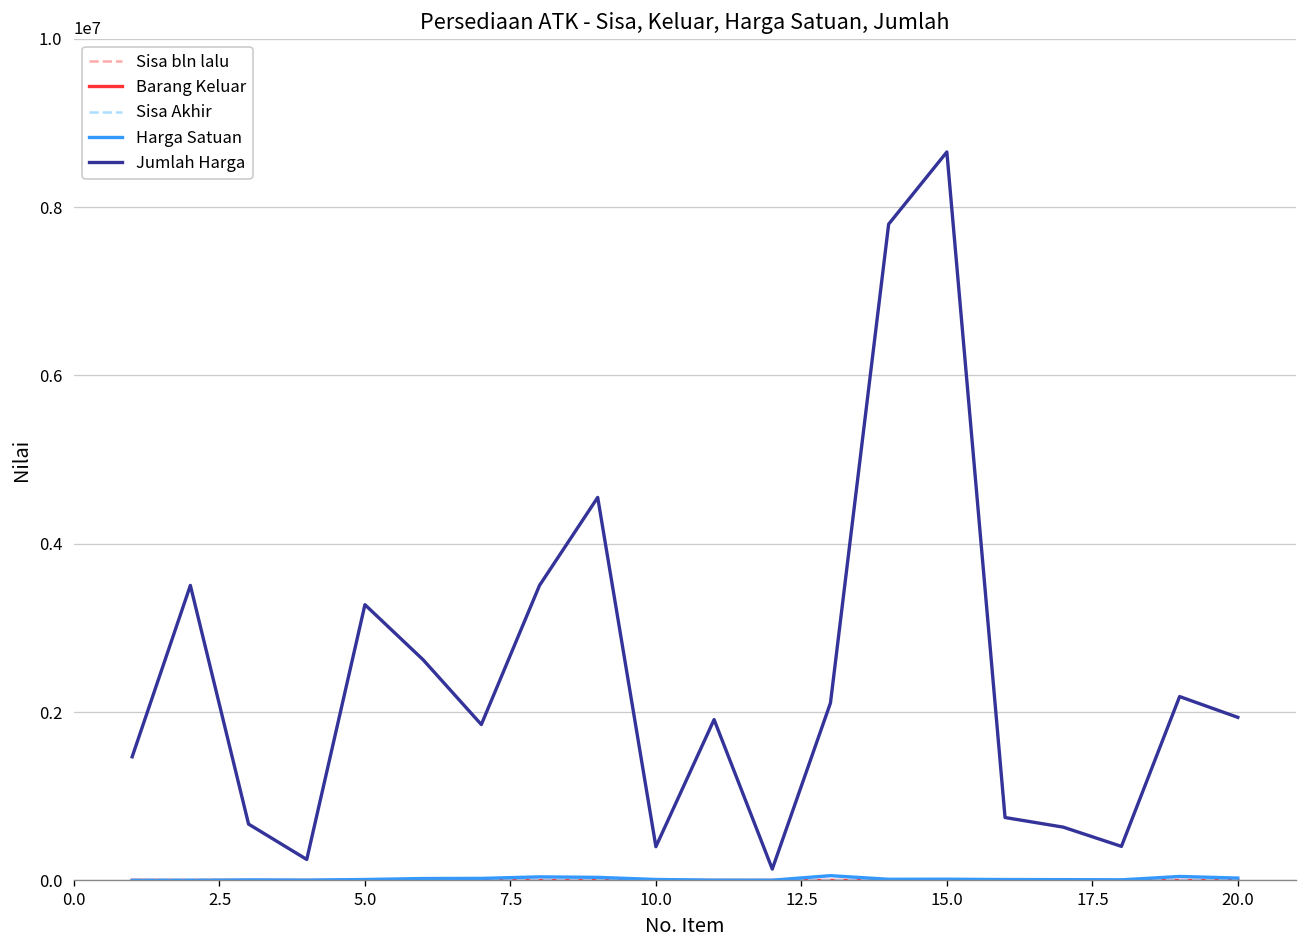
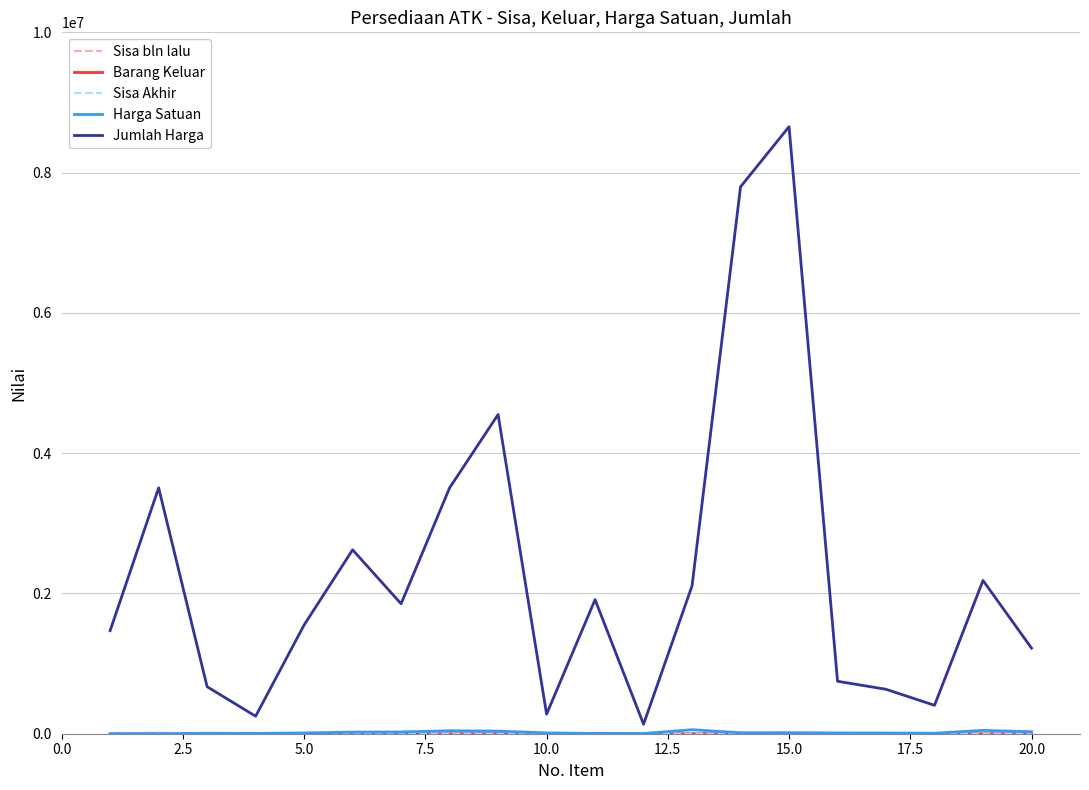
Jumlah Harga, 5.0: 3300000 -> 1600000
Jumlah Harga, 10.0: 400000 -> 300000
Jumlah Harga, 20.0: 1900000 -> 1200000
